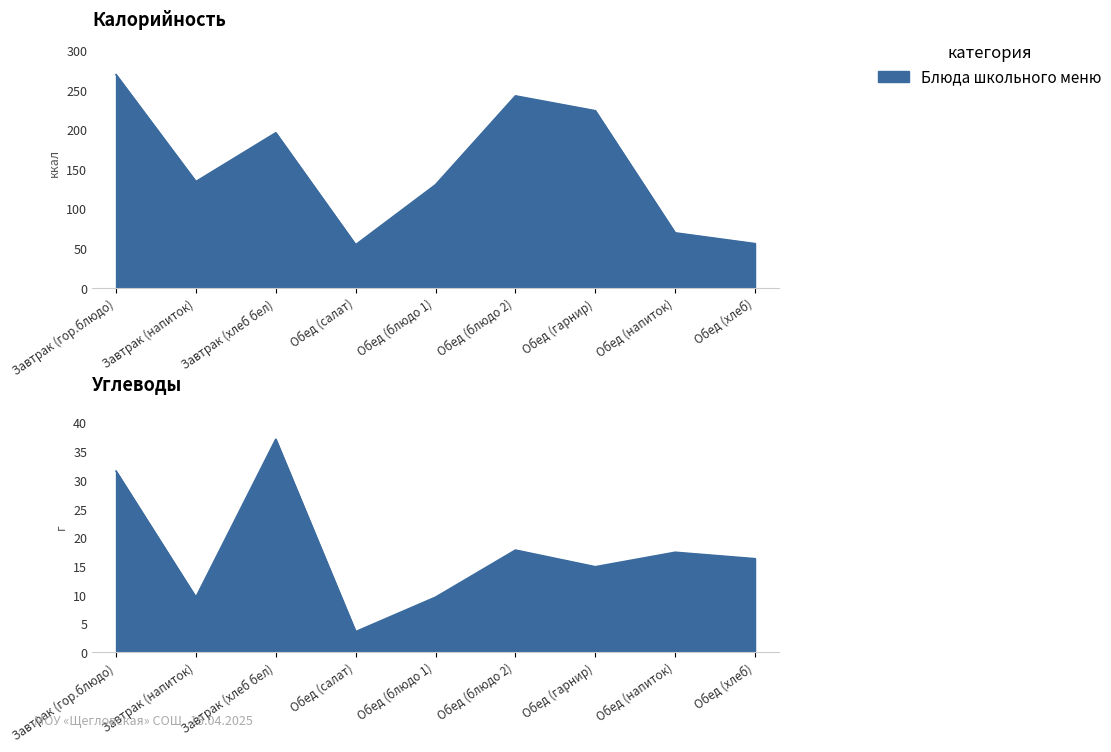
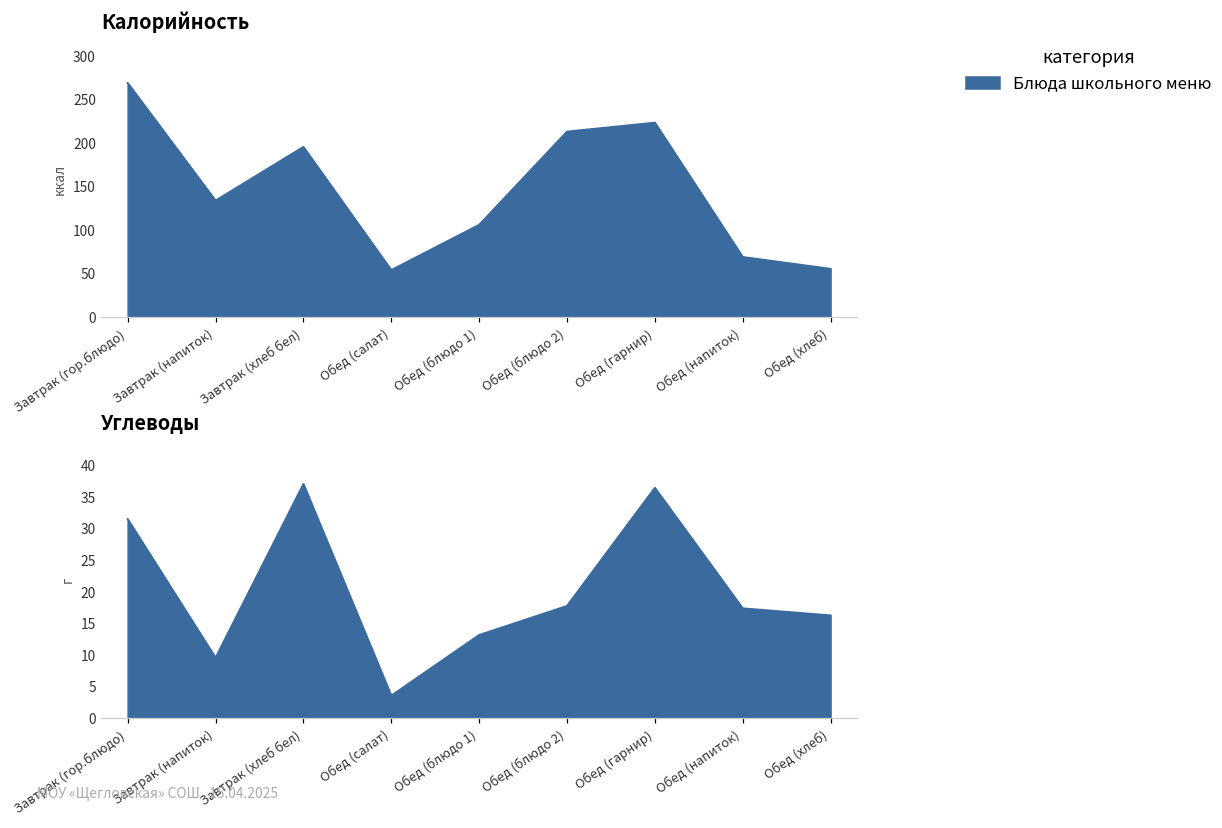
Калорийность, Обед (блюдо 1): 130 -> 110
Калорийность, Обед (блюдо 2): 240 -> 210
Углеводы, Обед (блюдо 1): 10 -> 13
Углеводы, Обед (гарнир): 15 -> 37
